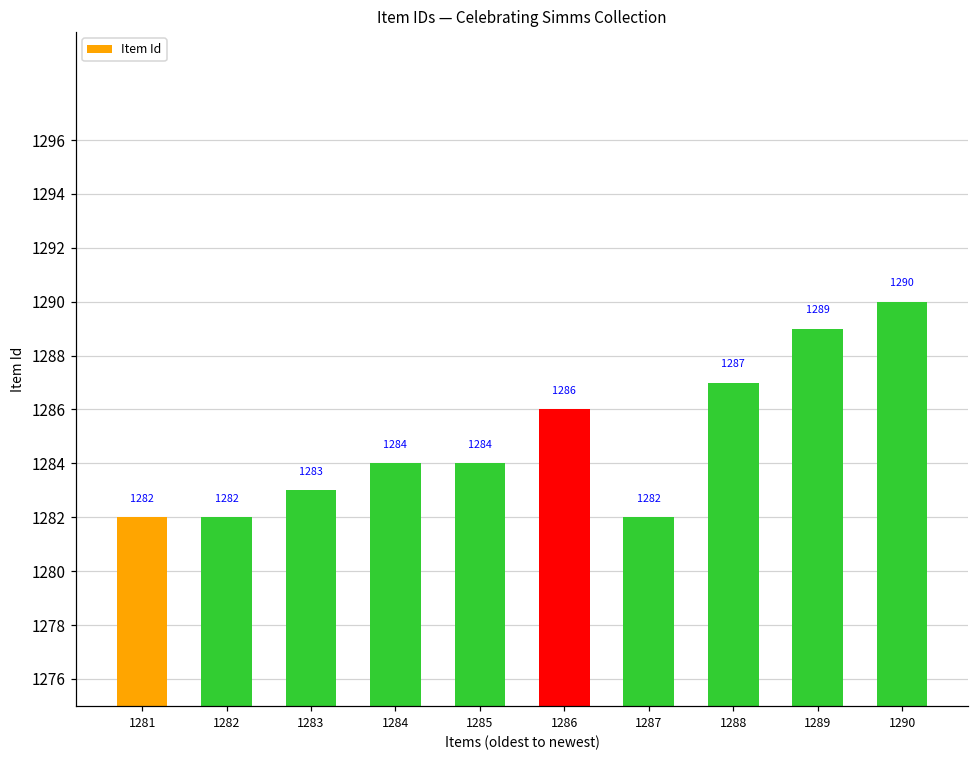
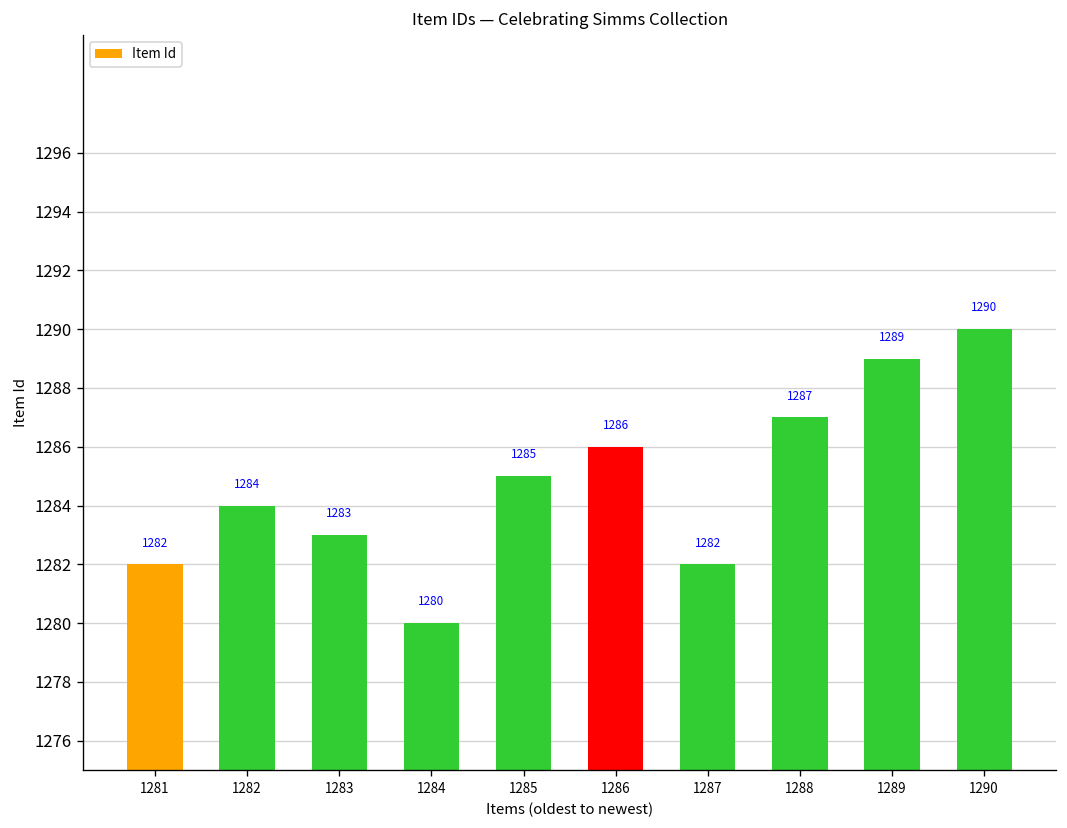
1282: 1282 -> 1284
1284: 1284 -> 1280
1285: 1284 -> 1285
